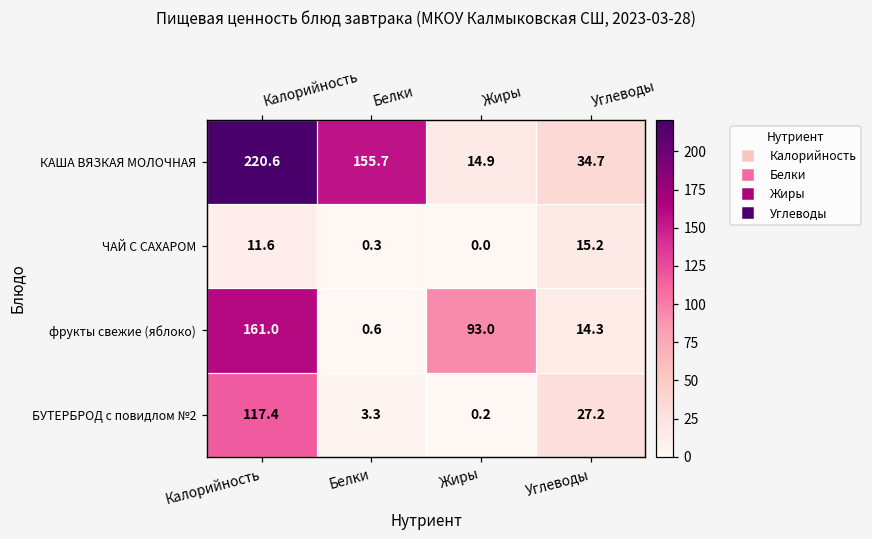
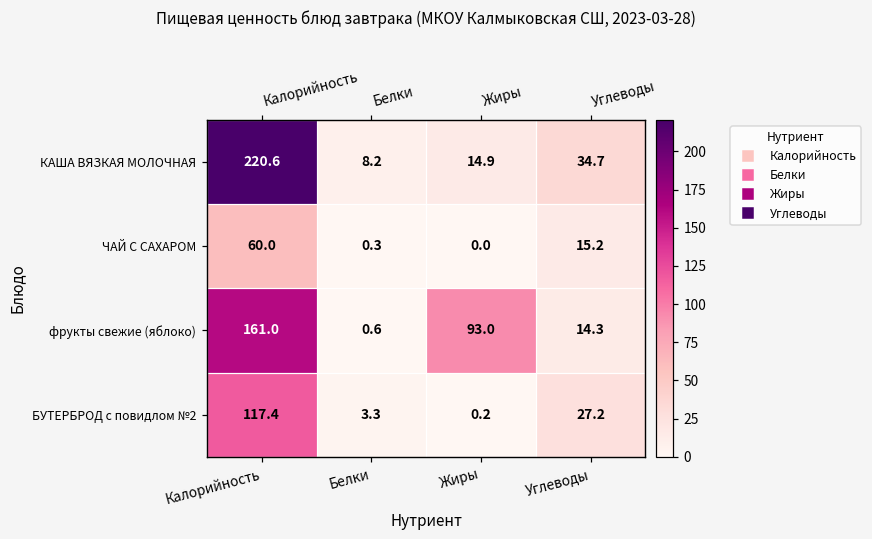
КАША ВЯЗКАЯ МОЛОЧНАЯ, Белки: 155.7 -> 8.2
ЧАЙ С САХАРОМ, Калорийность: 11.6 -> 60.0
